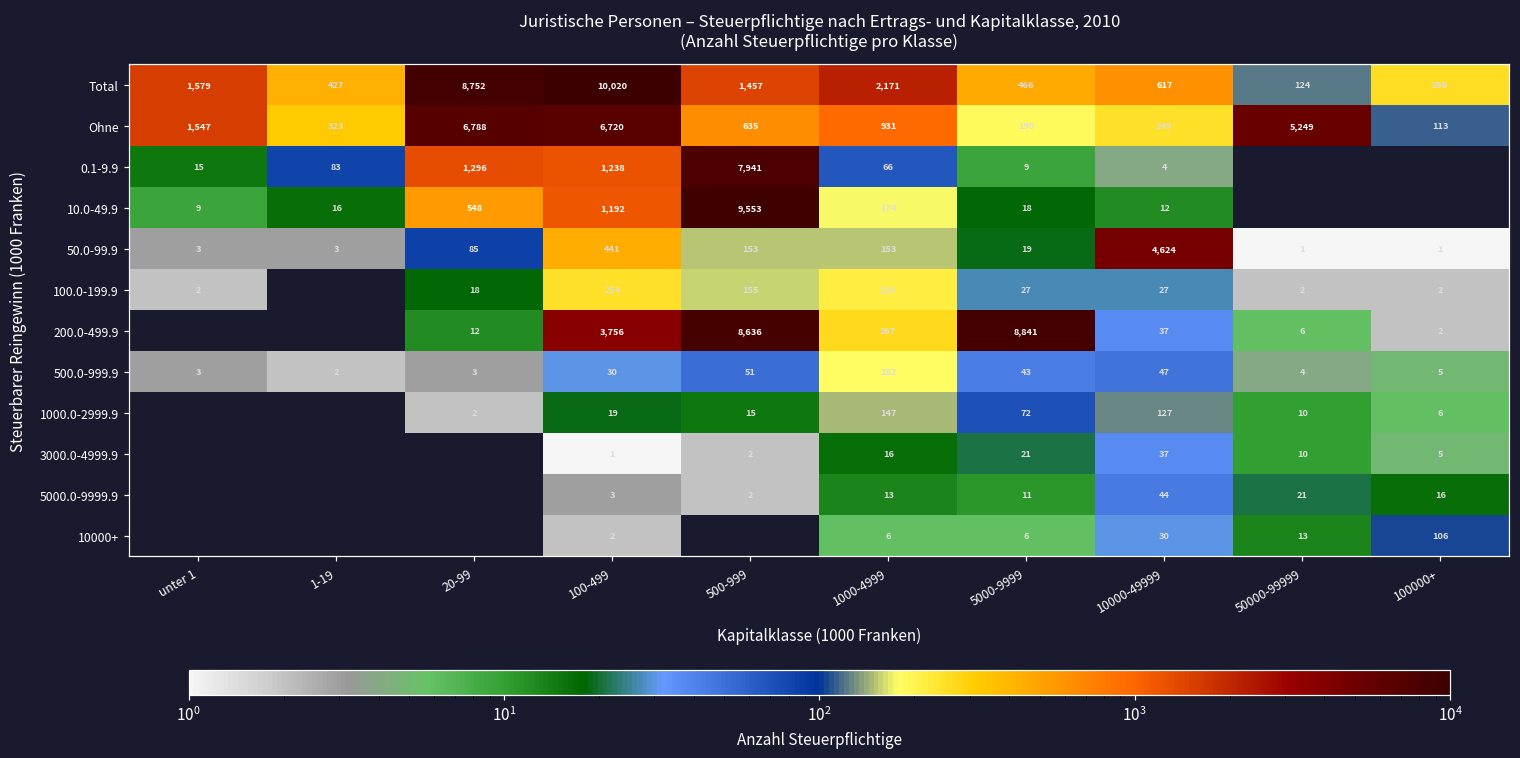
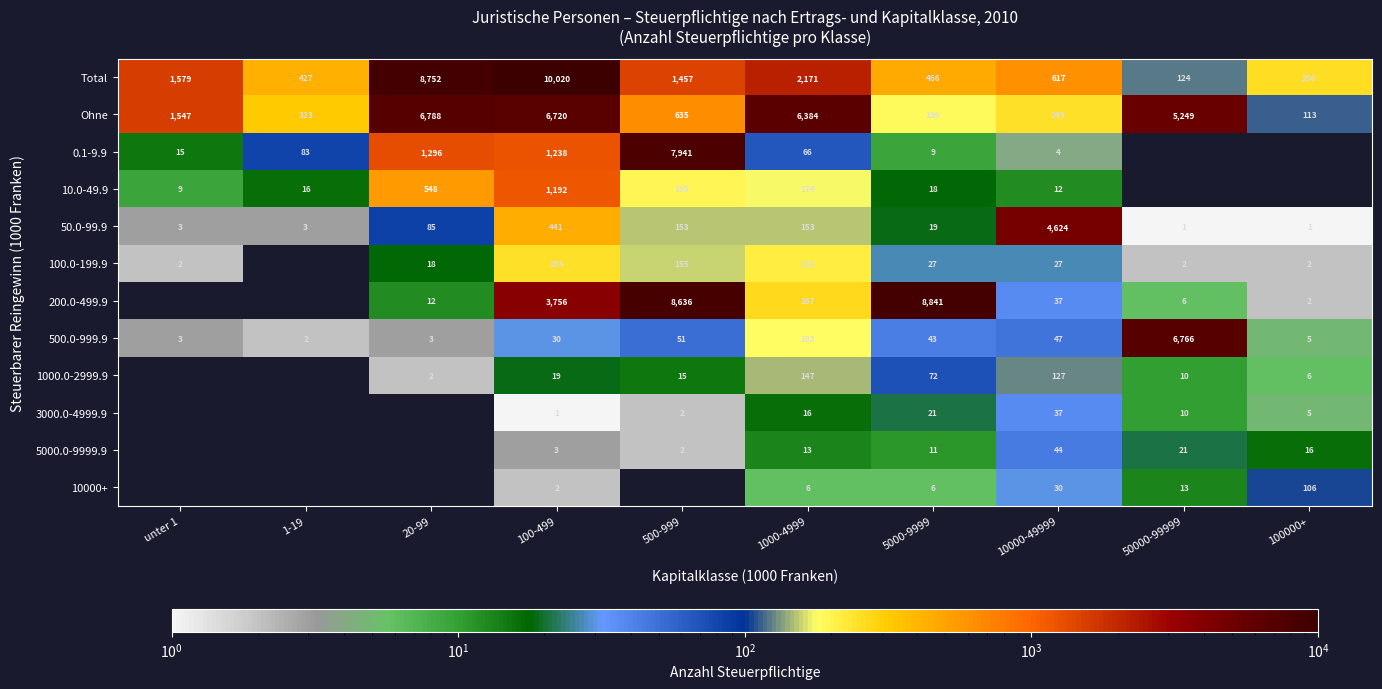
Ohne, 1000-4999: 931 -> 6,384
10.0-49.9, 500-999: 9,553 -> 195
500.0-999.9, 50000-99999: 4 -> 6,766
